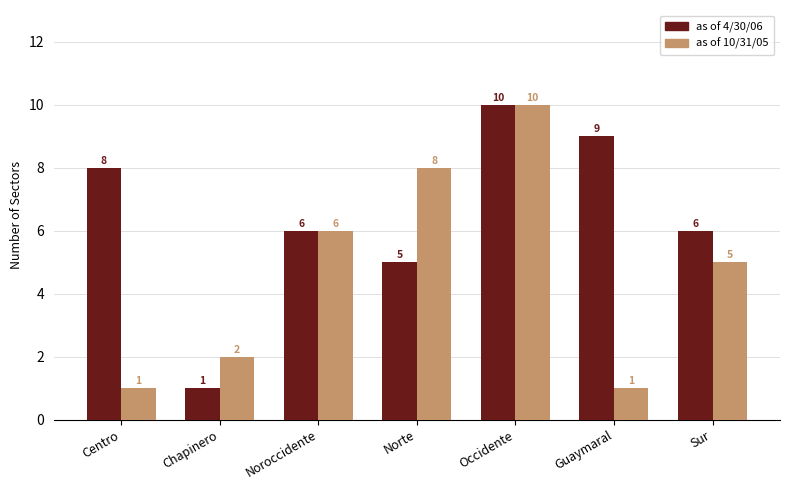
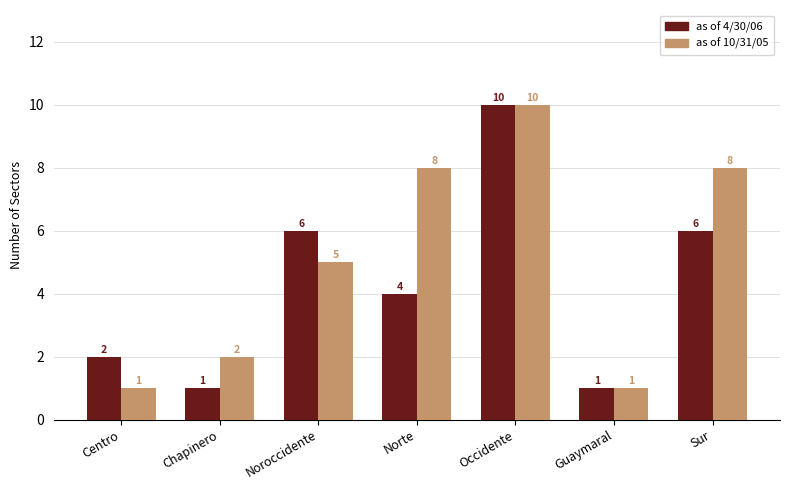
as of 4/30/06, Centro: 8 -> 2
as of 10/31/05, Noroccidente: 6 -> 5
as of 4/30/06, Norte: 5 -> 4
as of 4/30/06, Guaymaral: 9 -> 1
as of 10/31/05, Sur: 5 -> 8
